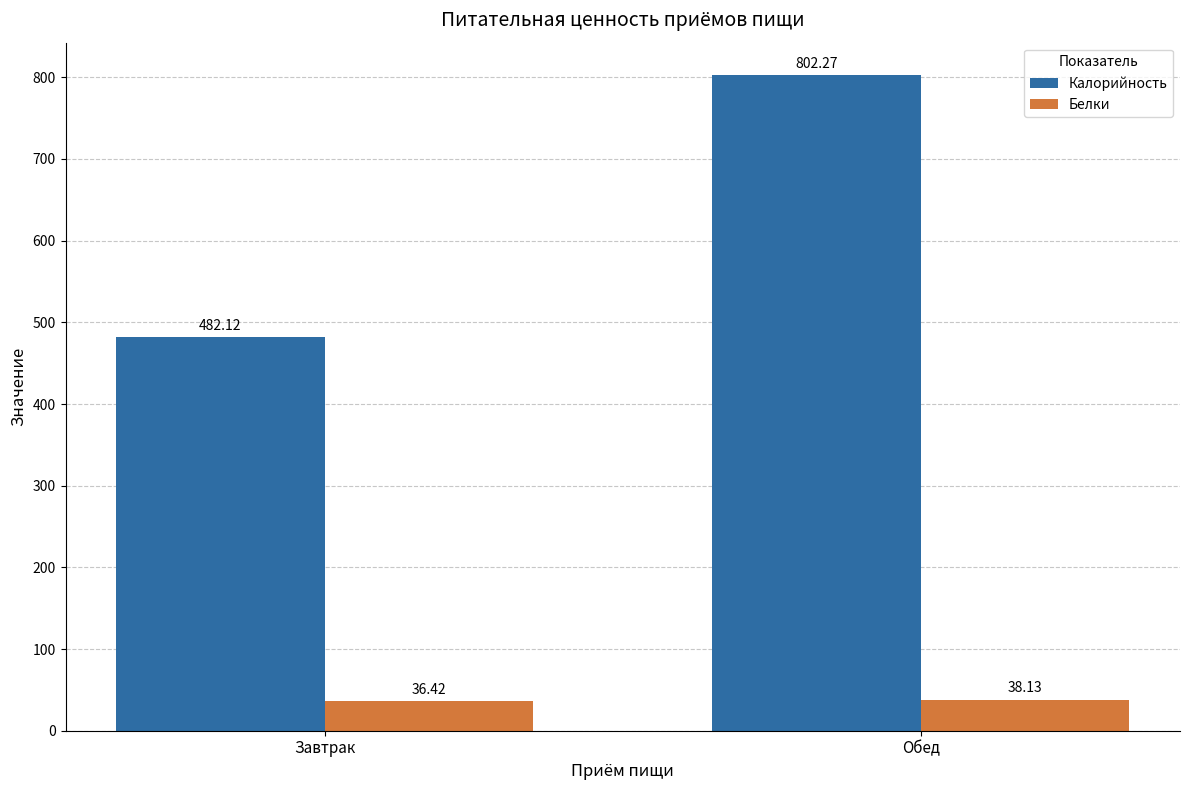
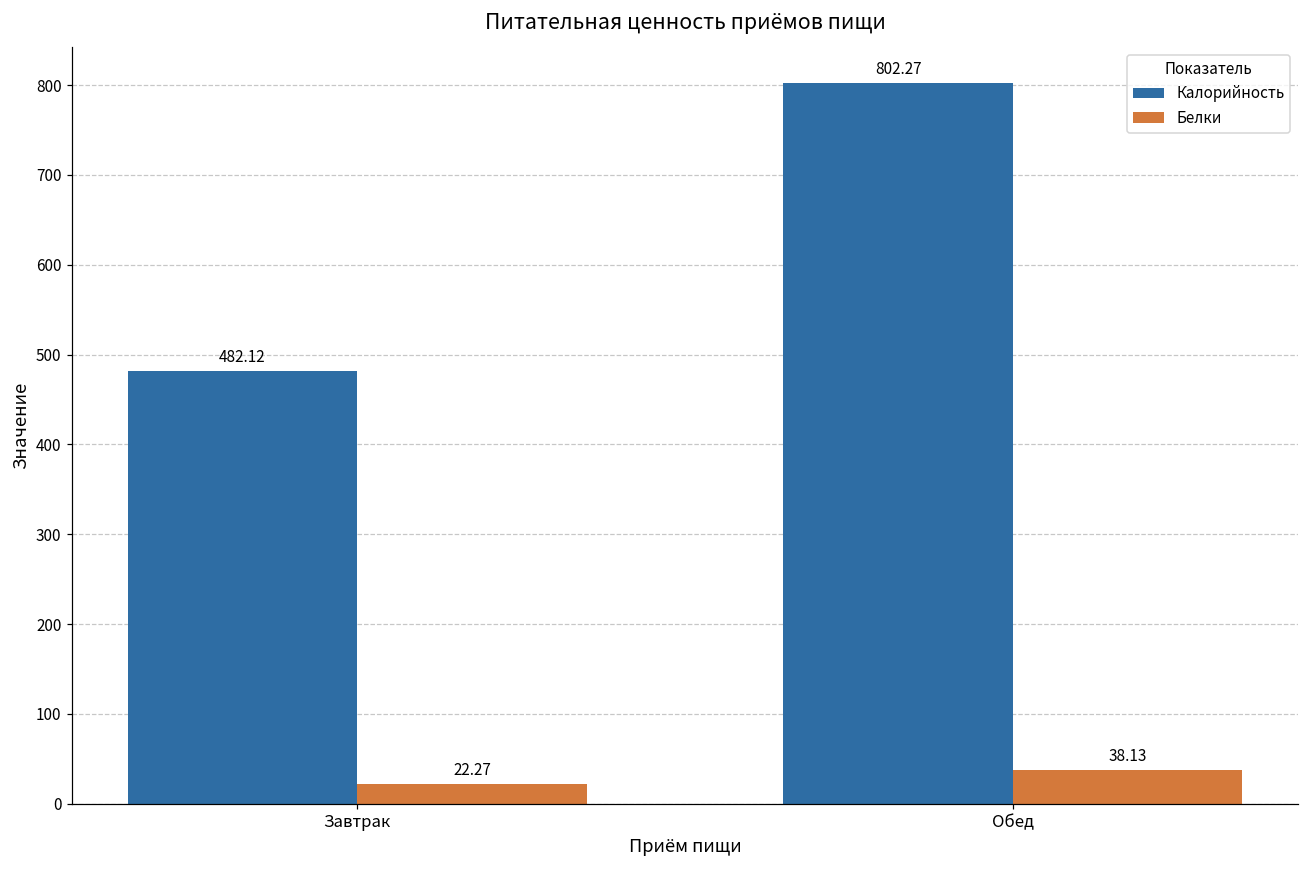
Белки, Завтрак: 36.42 -> 22.27
